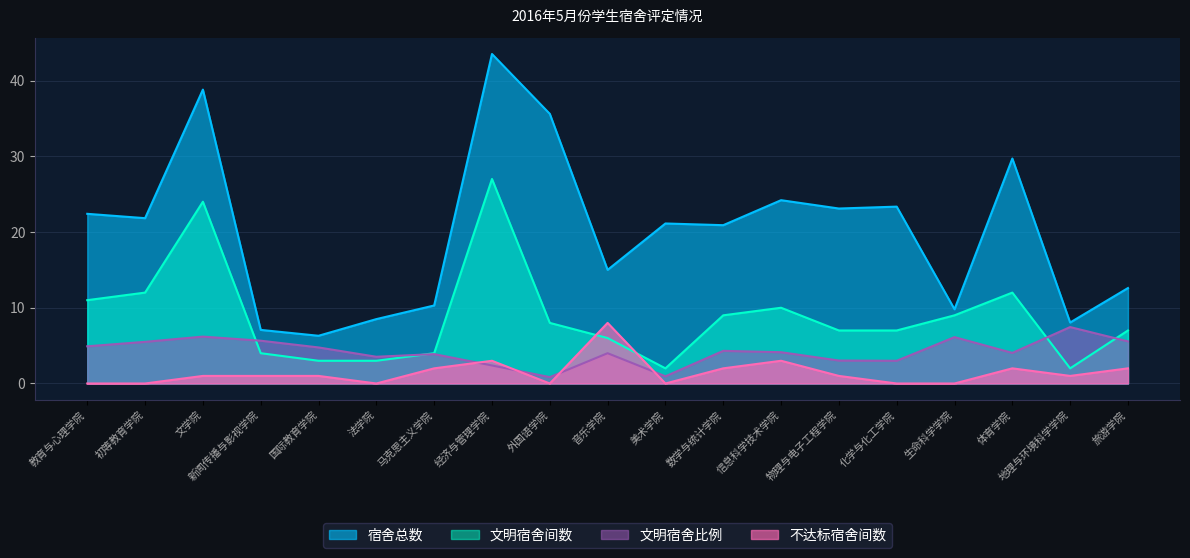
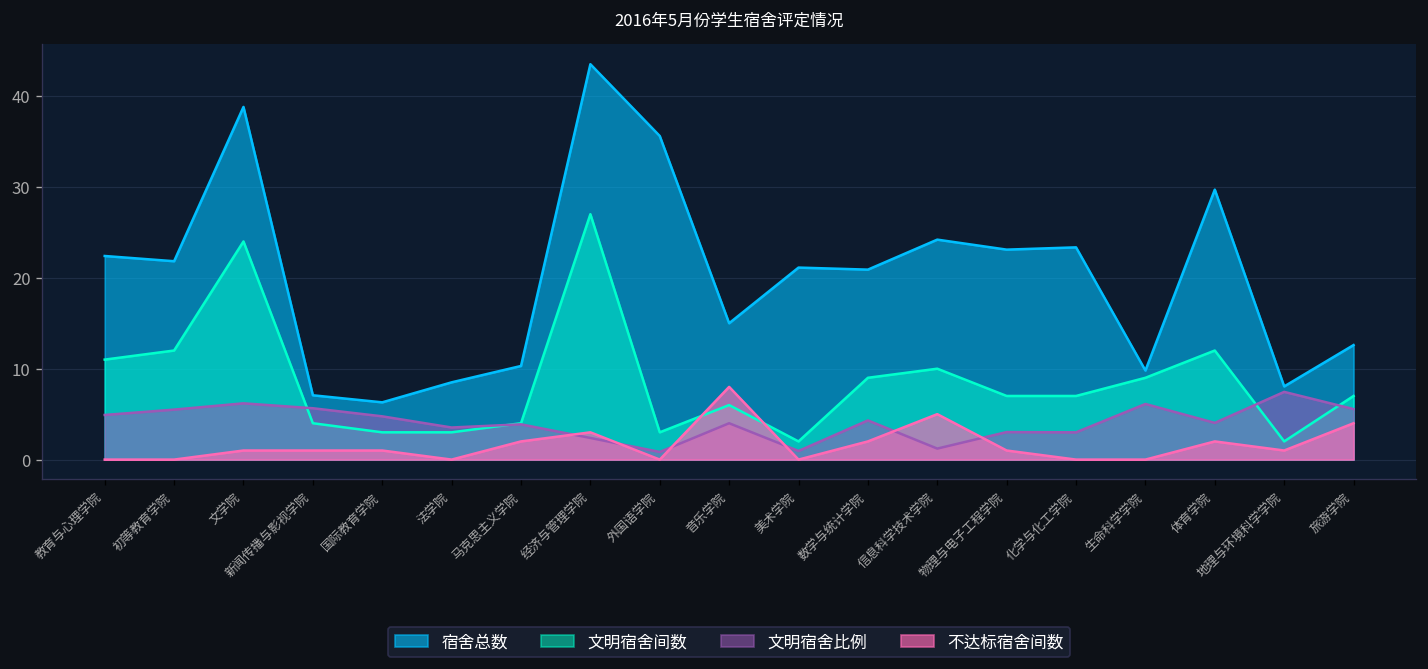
文明宿舍间数, 外国语学院: 8 -> 3
文明宿舍比例, 信息科学技术学院: 4 -> 1
不达标宿舍间数, 信息科学技术学院: 3 -> 5
不达标宿舍间数, 旅游学院: 2 -> 4
